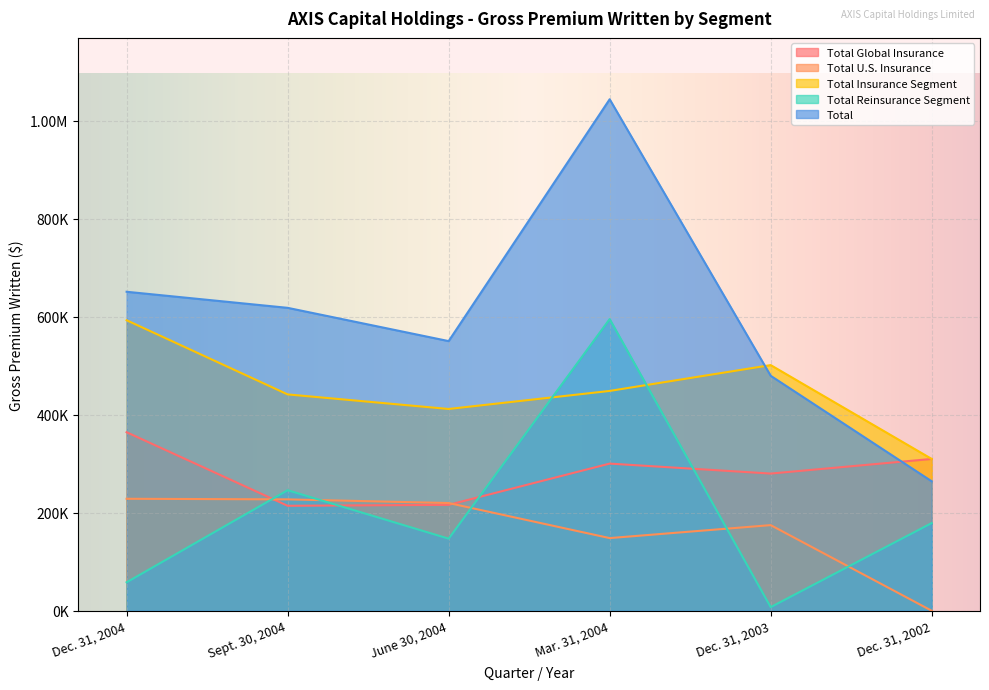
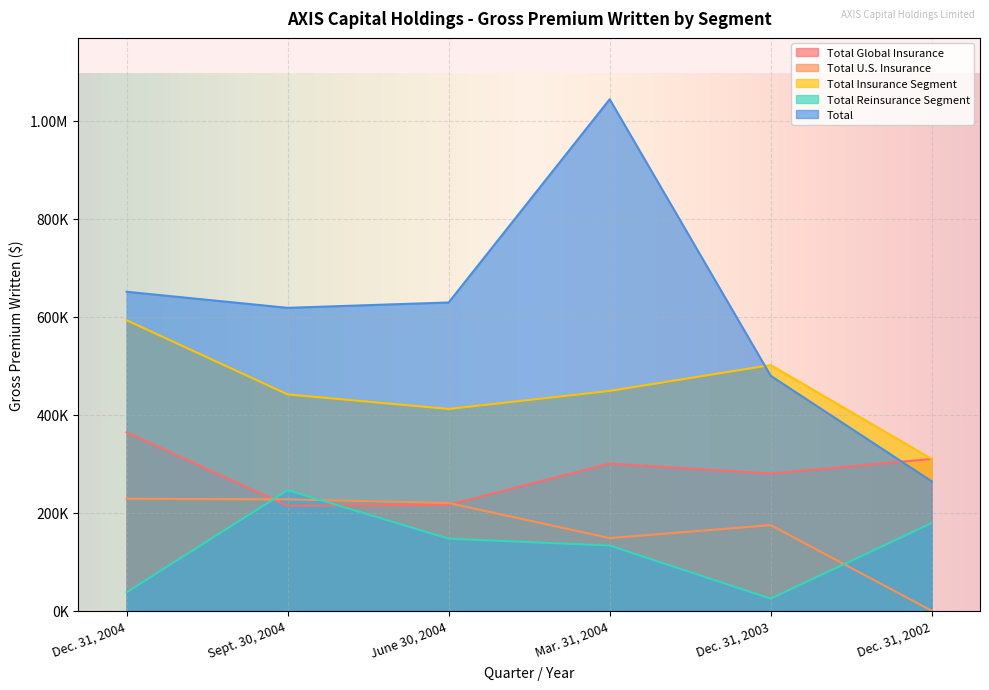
Total Reinsurance Segment, Dec. 31, 2004: 60000 -> 40000
Total, June 30, 2004: 550000 -> 630000
Total Reinsurance Segment, Mar. 31, 2004: 600000 -> 130000
Total Reinsurance Segment, Dec. 31, 2003: 10000 -> 20000
